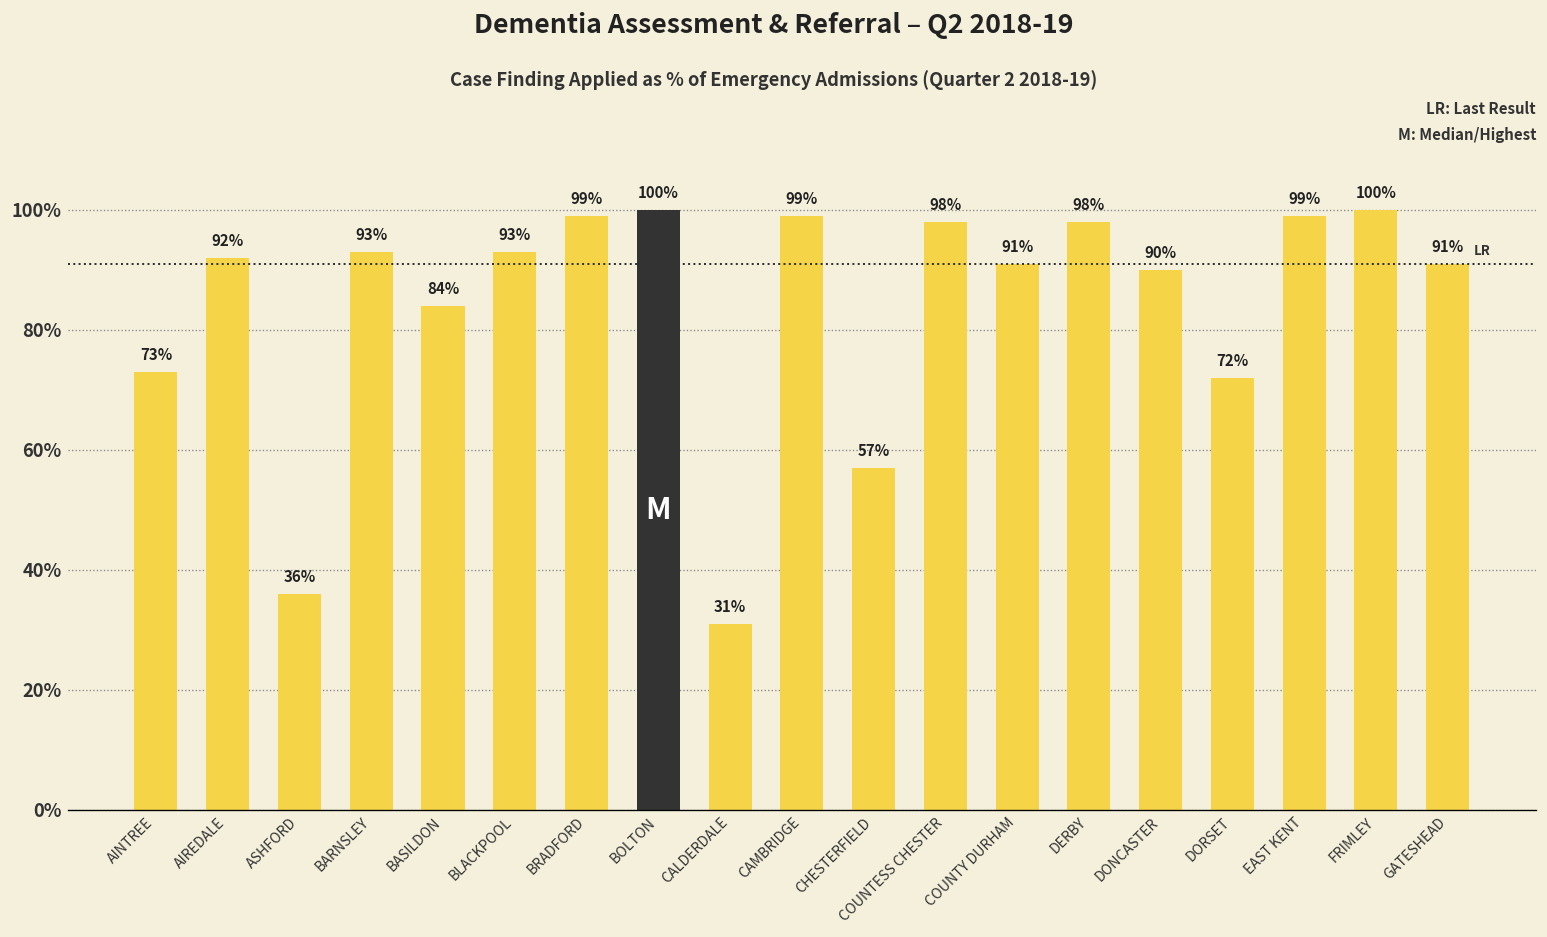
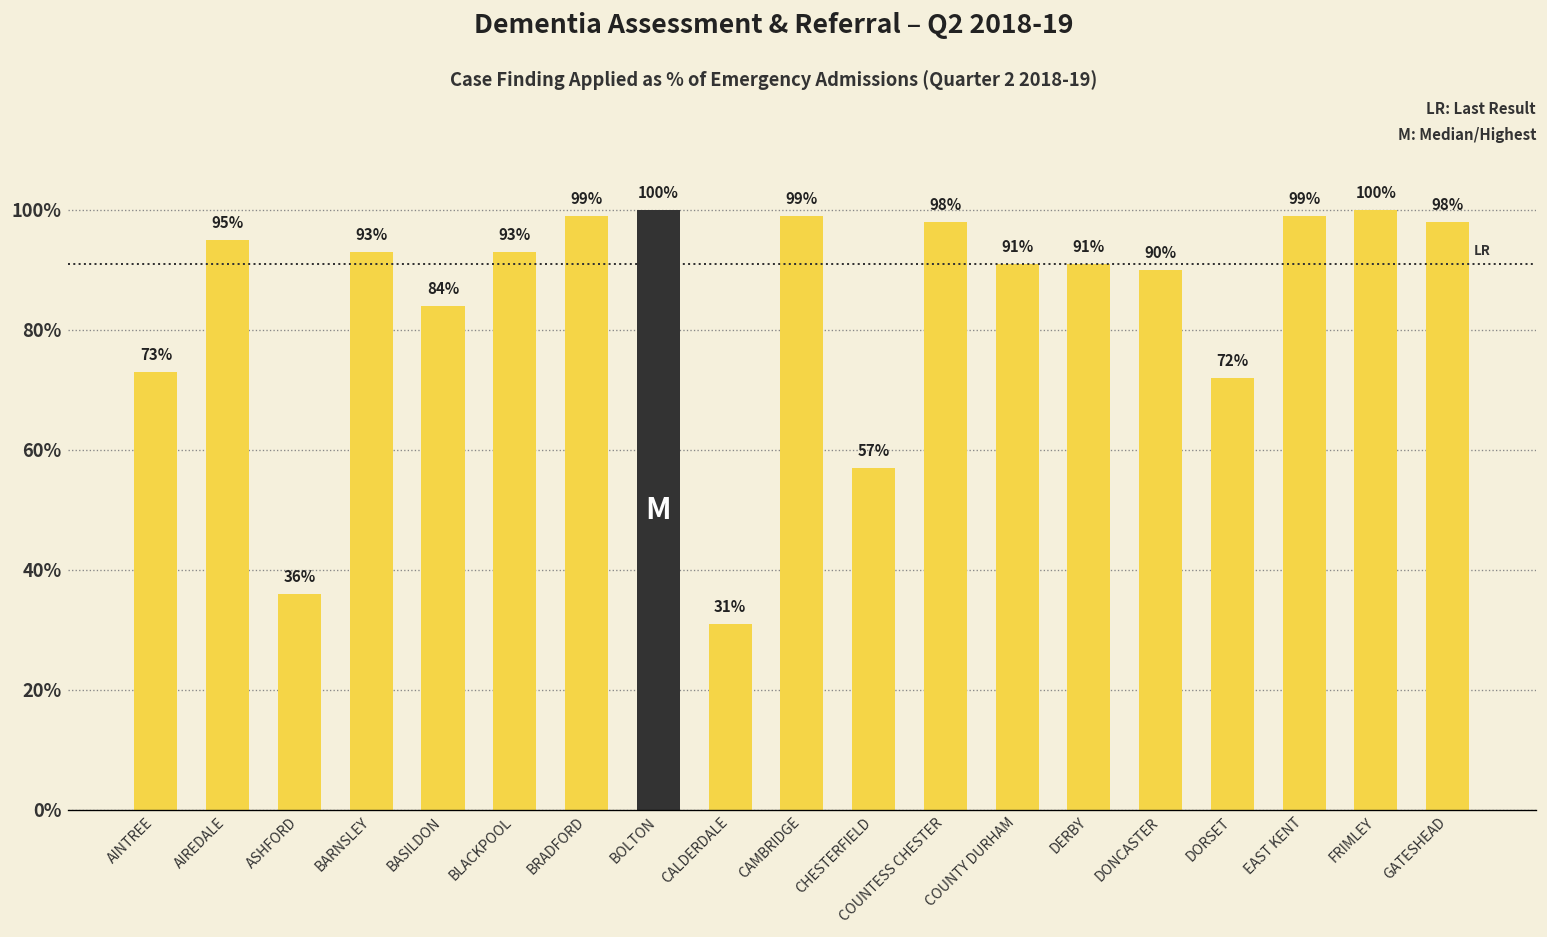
AIREDALE: 92% -> 95%
DERBY: 98% -> 91%
GATESHEAD: 91% -> 98%
